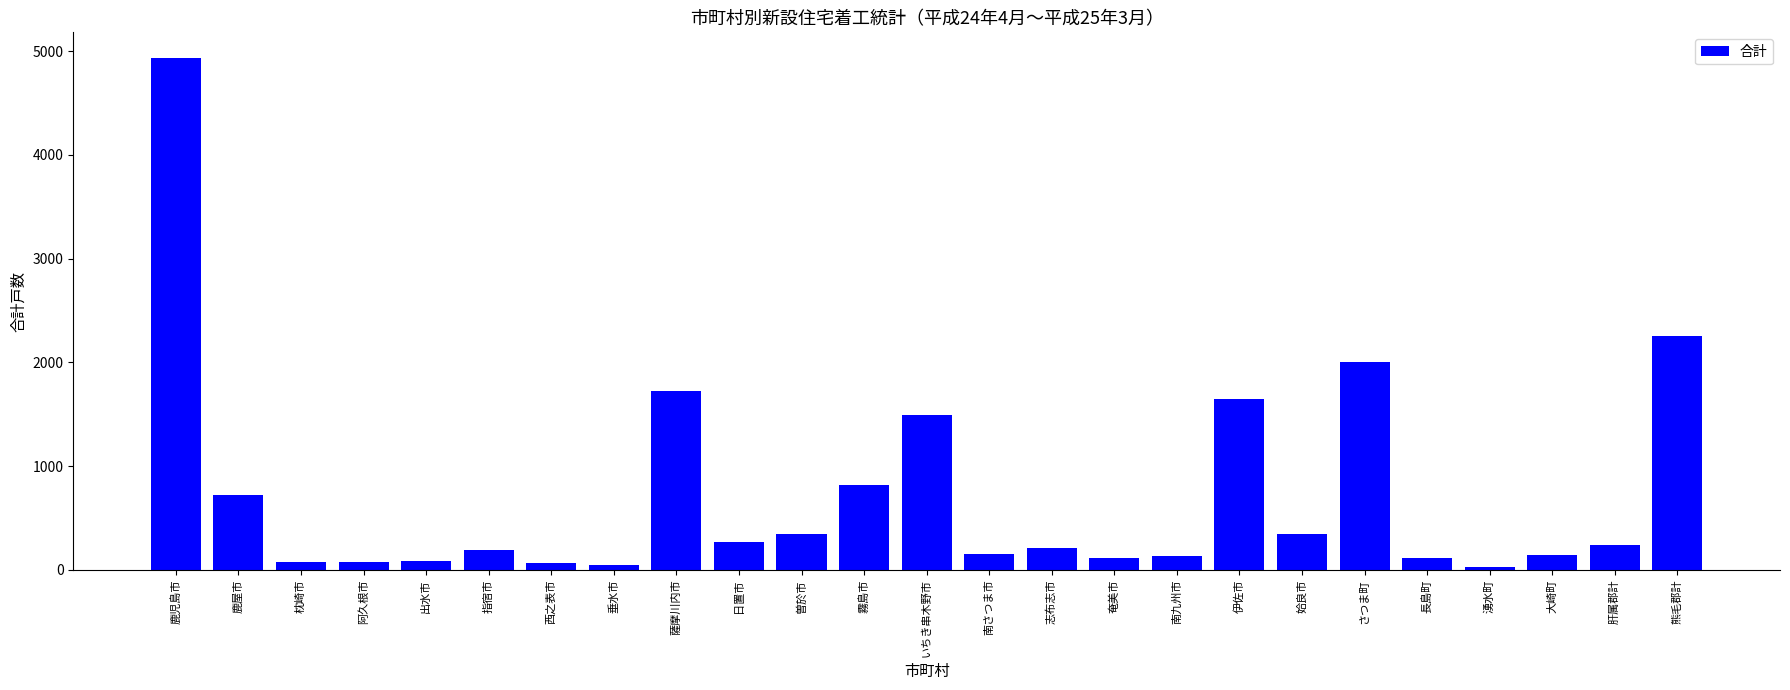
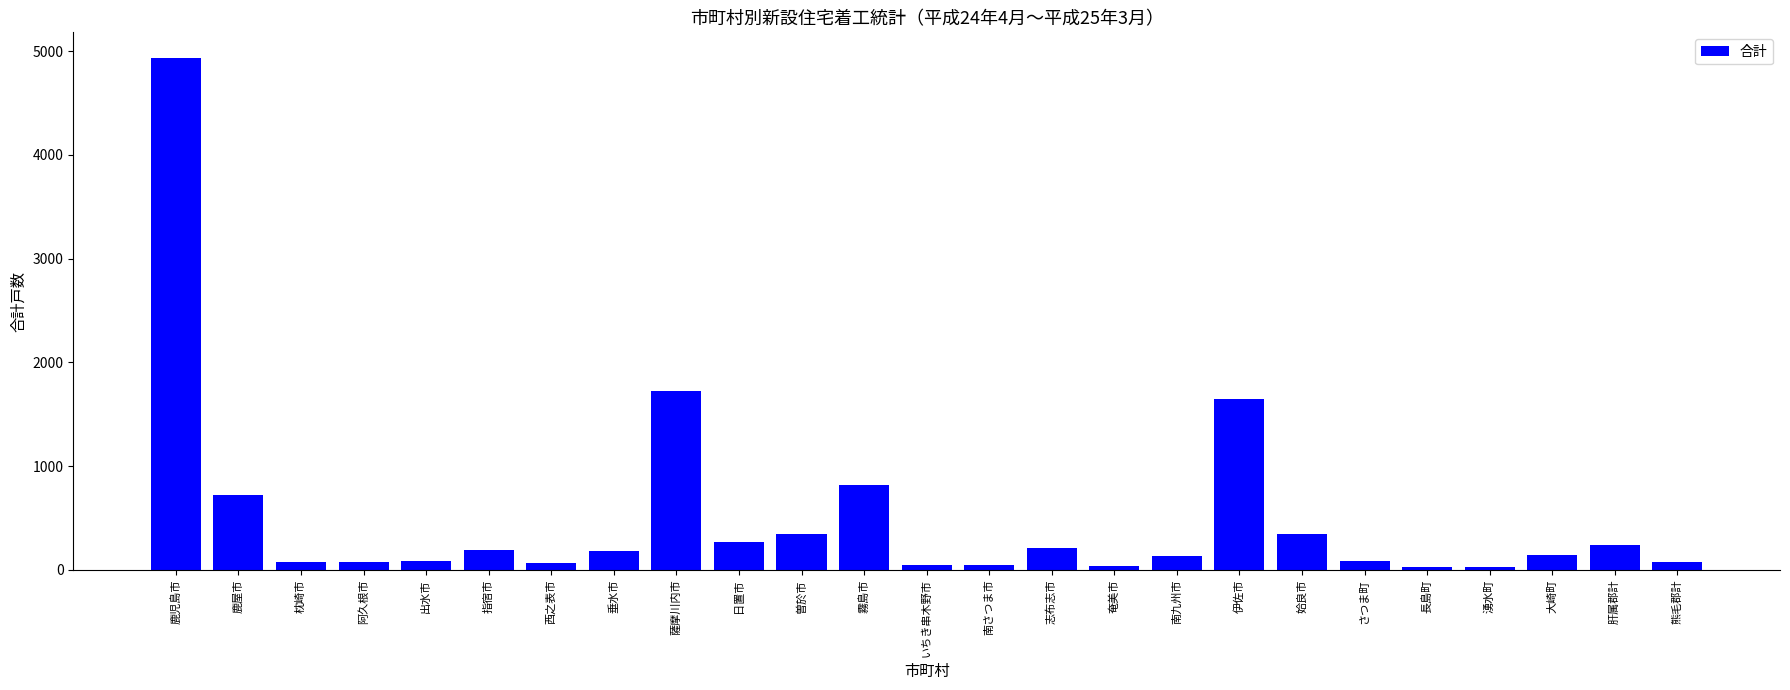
垂水市: 50 -> 180
いちき串木野市: 1490 -> 40
南さつま市: 150 -> 50
奄美市: 120 -> 40
さつま町: 2010 -> 90
長島町: 120 -> 30
熊毛郡計: 2260 -> 70
